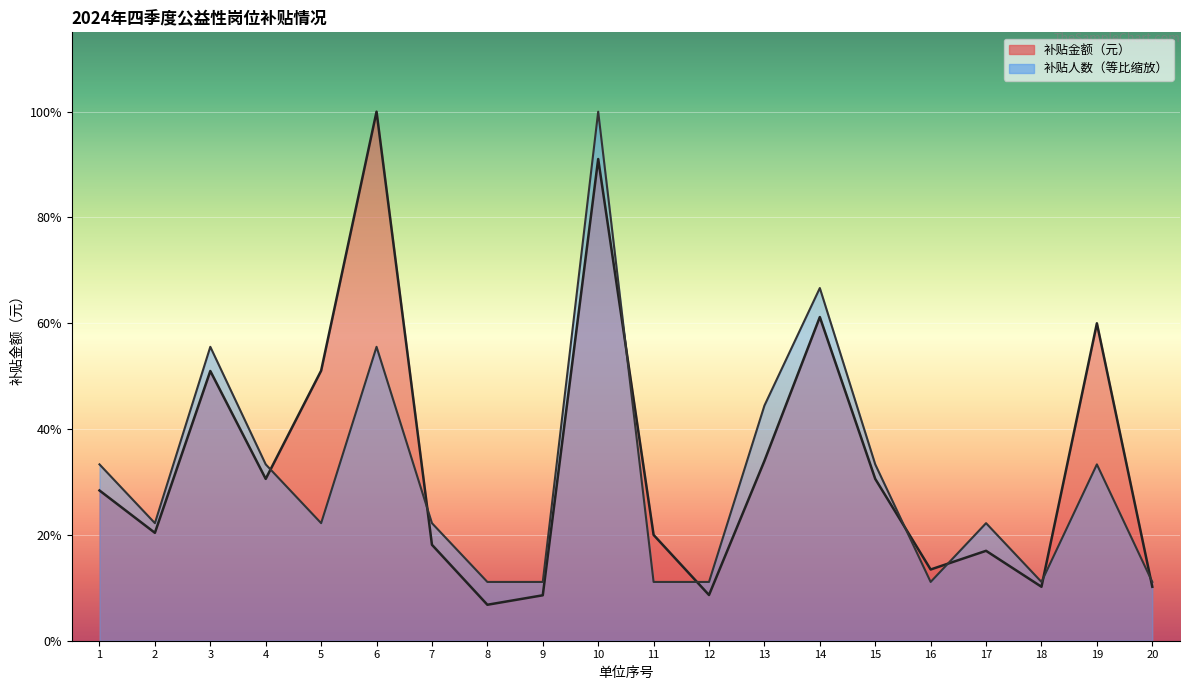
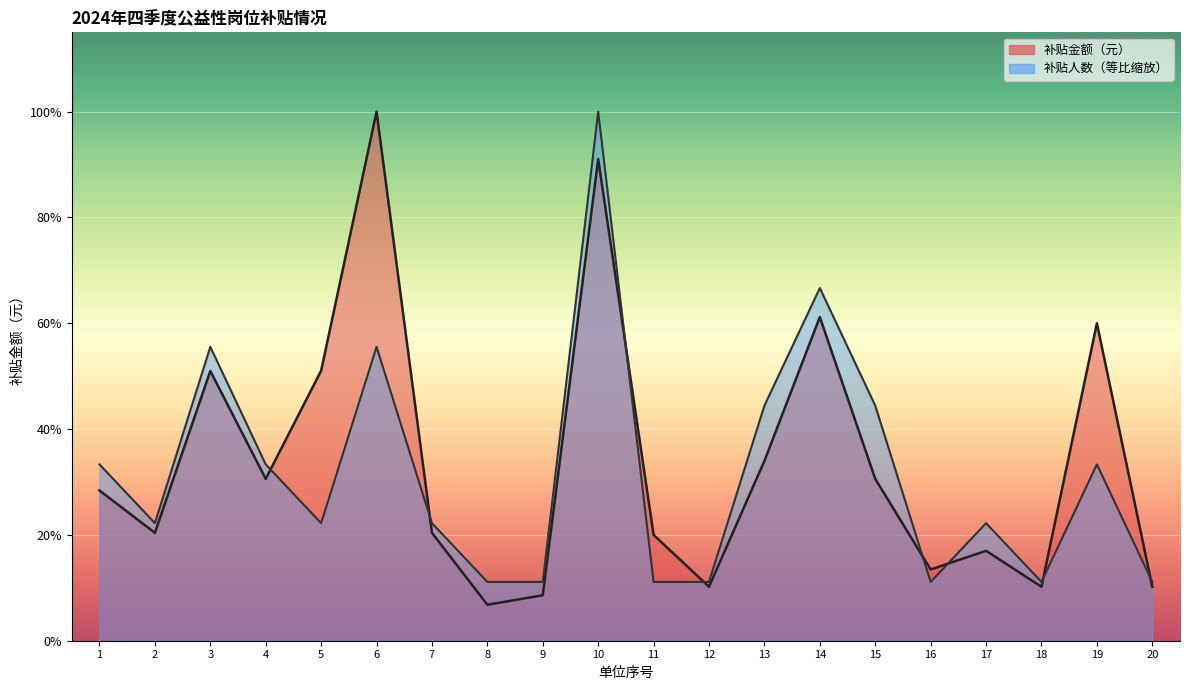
补贴金额（元）, 7: 18% -> 20%
补贴金额（元）, 12: 9% -> 10%
补贴人数（等比缩放）, 15: 33% -> 44%
